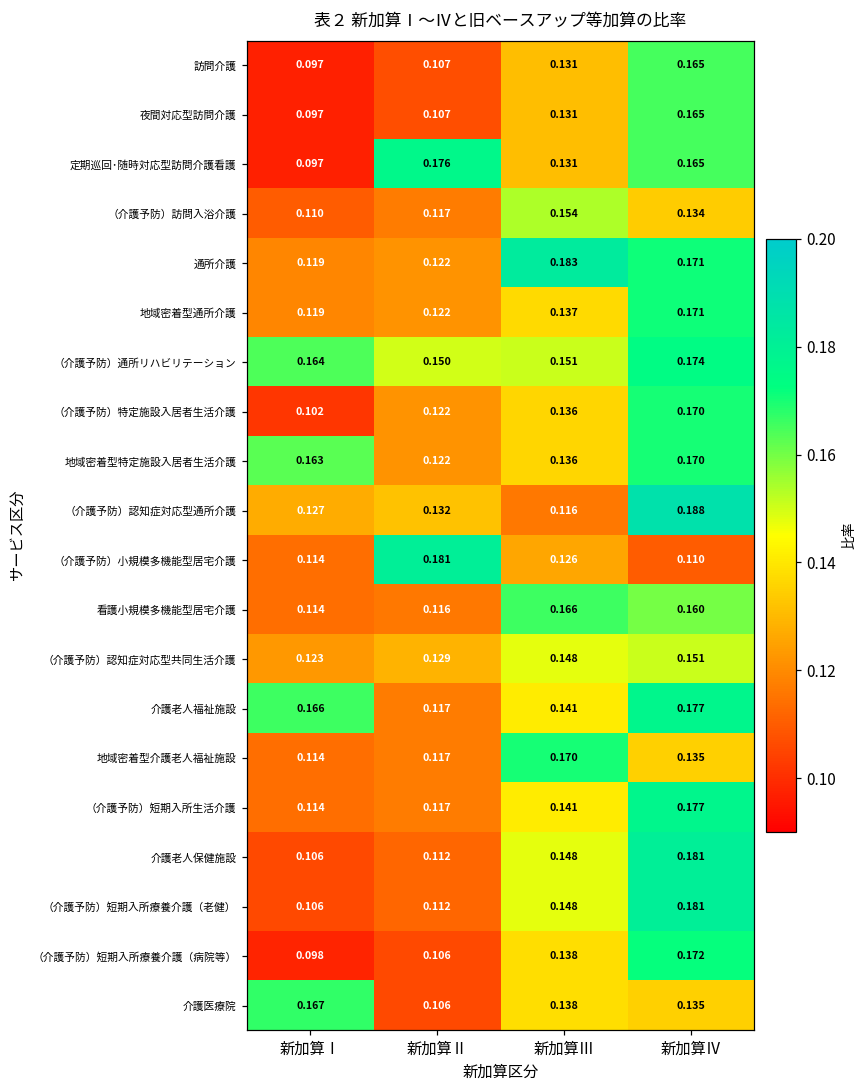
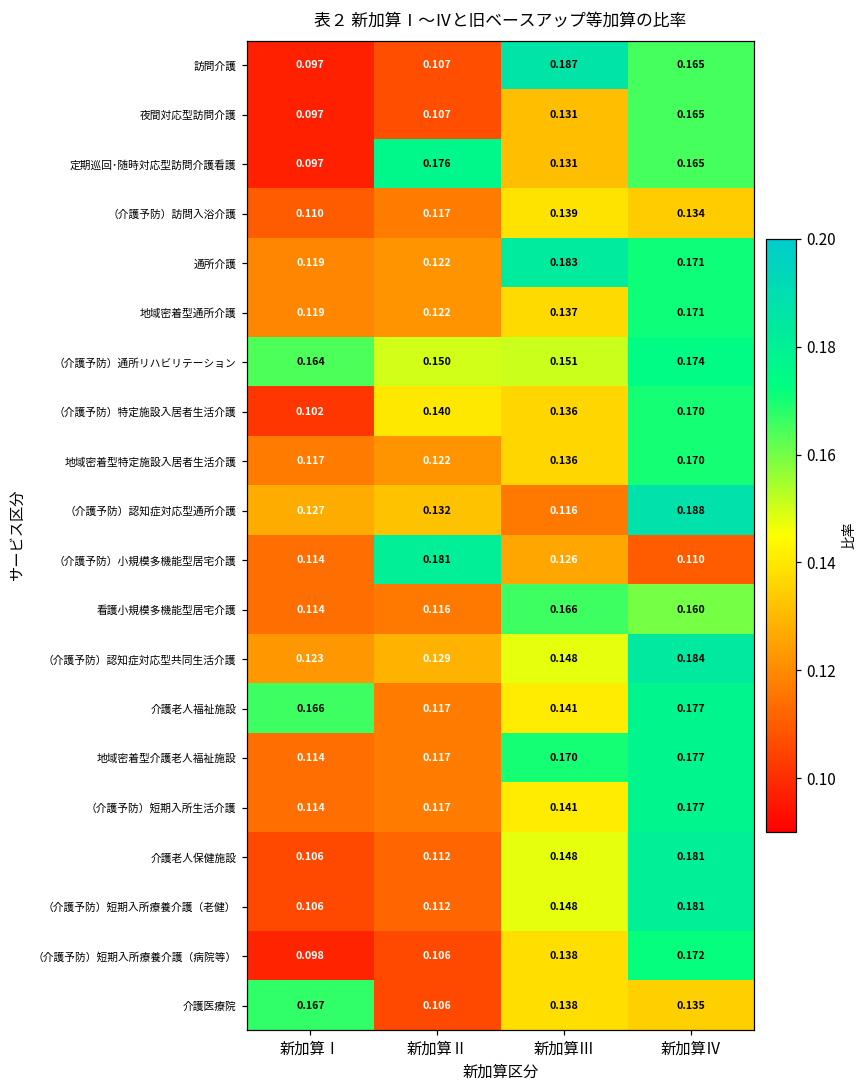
訪問介護, 新加算Ⅲ: 0.131 -> 0.187
（介護予防）訪問入浴介護, 新加算Ⅲ: 0.154 -> 0.139
（介護予防）特定施設入居者生活介護, 新加算Ⅱ: 0.122 -> 0.140
地域密着型特定施設入居者生活介護, 新加算Ⅰ: 0.163 -> 0.117
（介護予防）認知症対応型共同生活介護, 新加算Ⅳ: 0.151 -> 0.184
地域密着型介護老人福祉施設, 新加算Ⅳ: 0.135 -> 0.177
